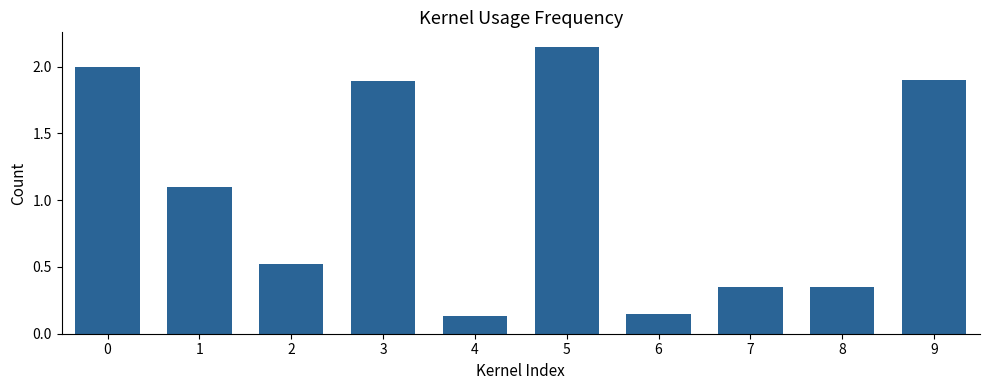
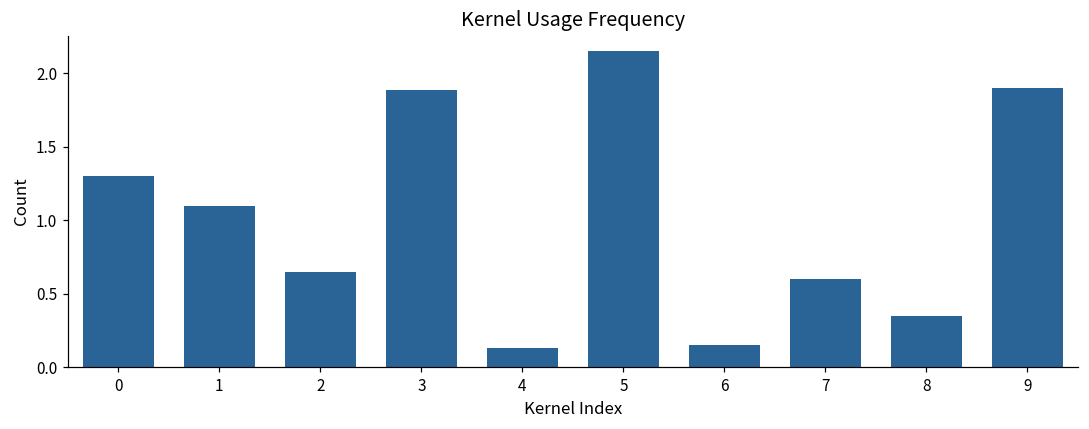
0: 2.0 -> 1.3
2: 0.52 -> 0.65
7: 0.35 -> 0.60
